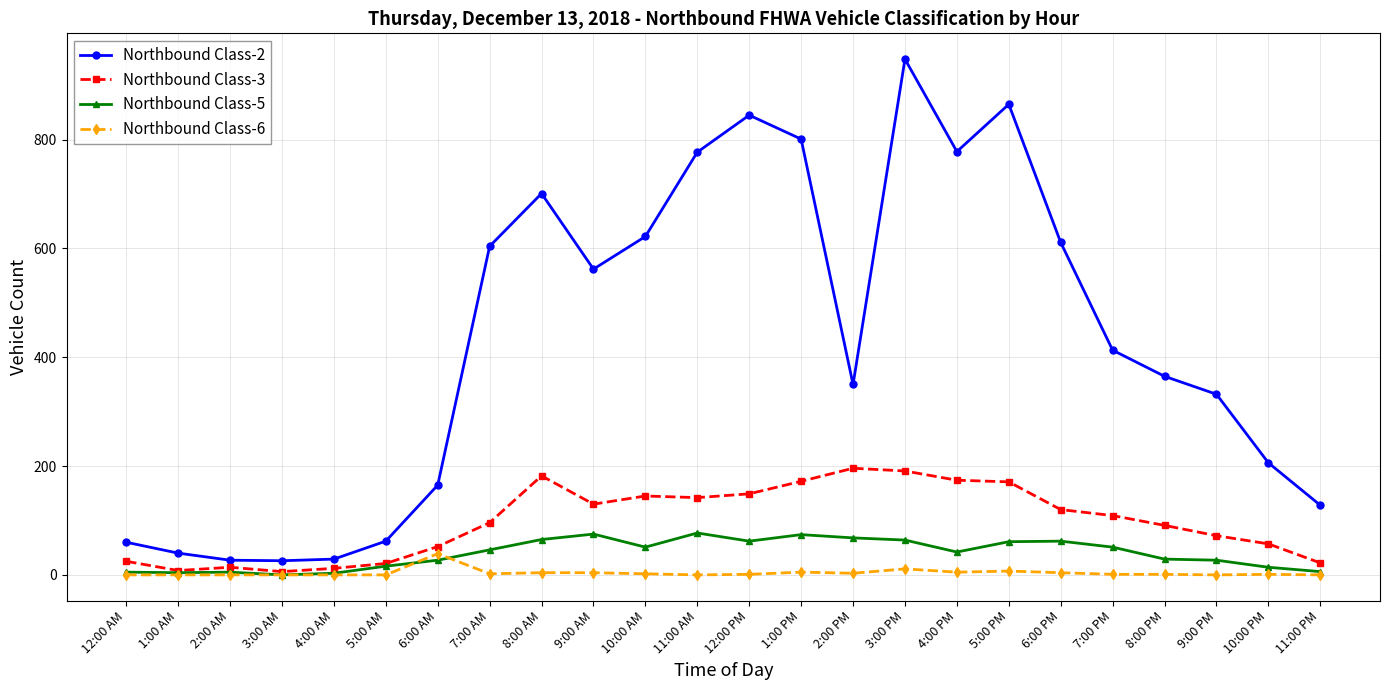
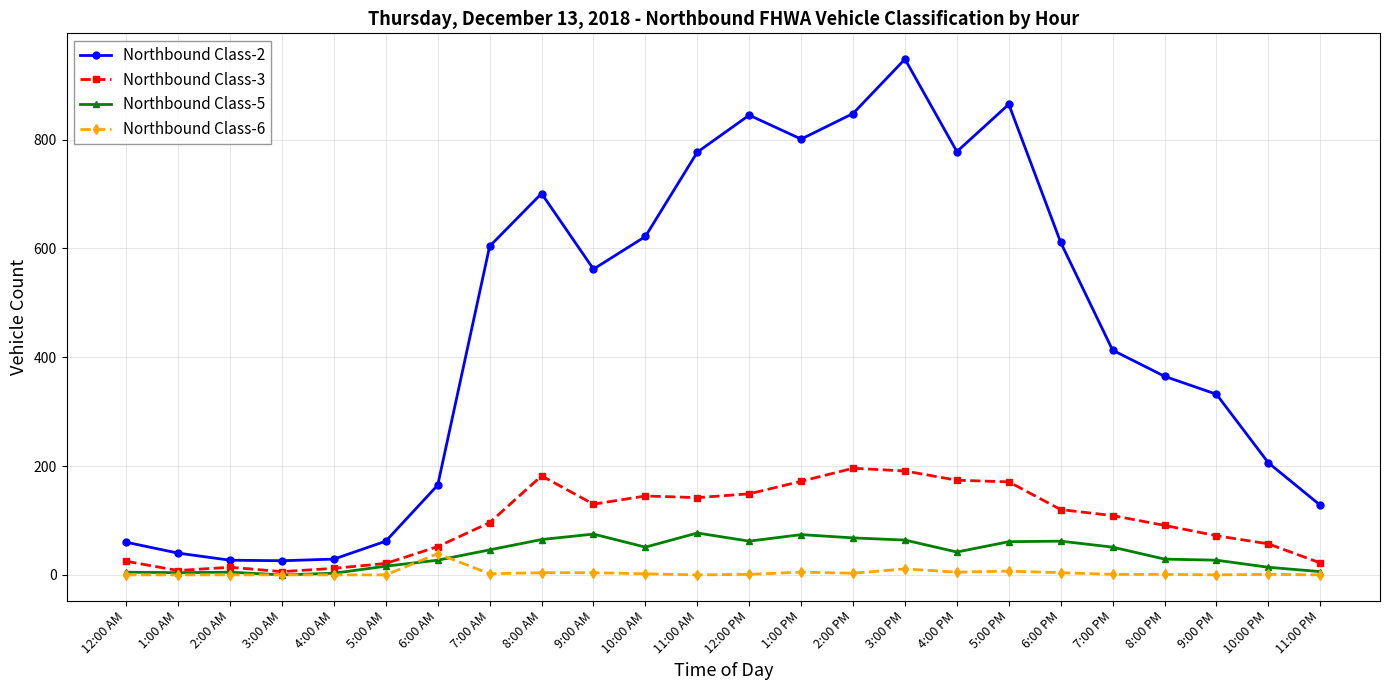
Northbound Class-2, 2:00 PM: 350 -> 850
